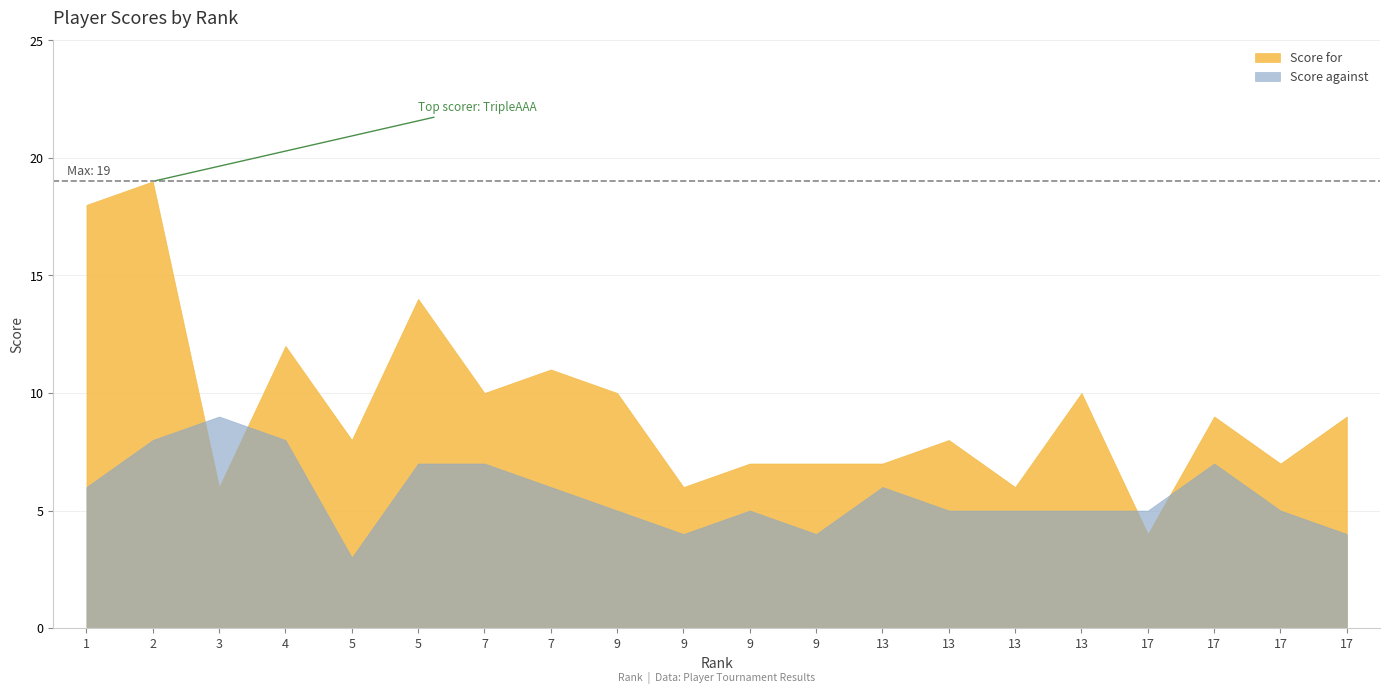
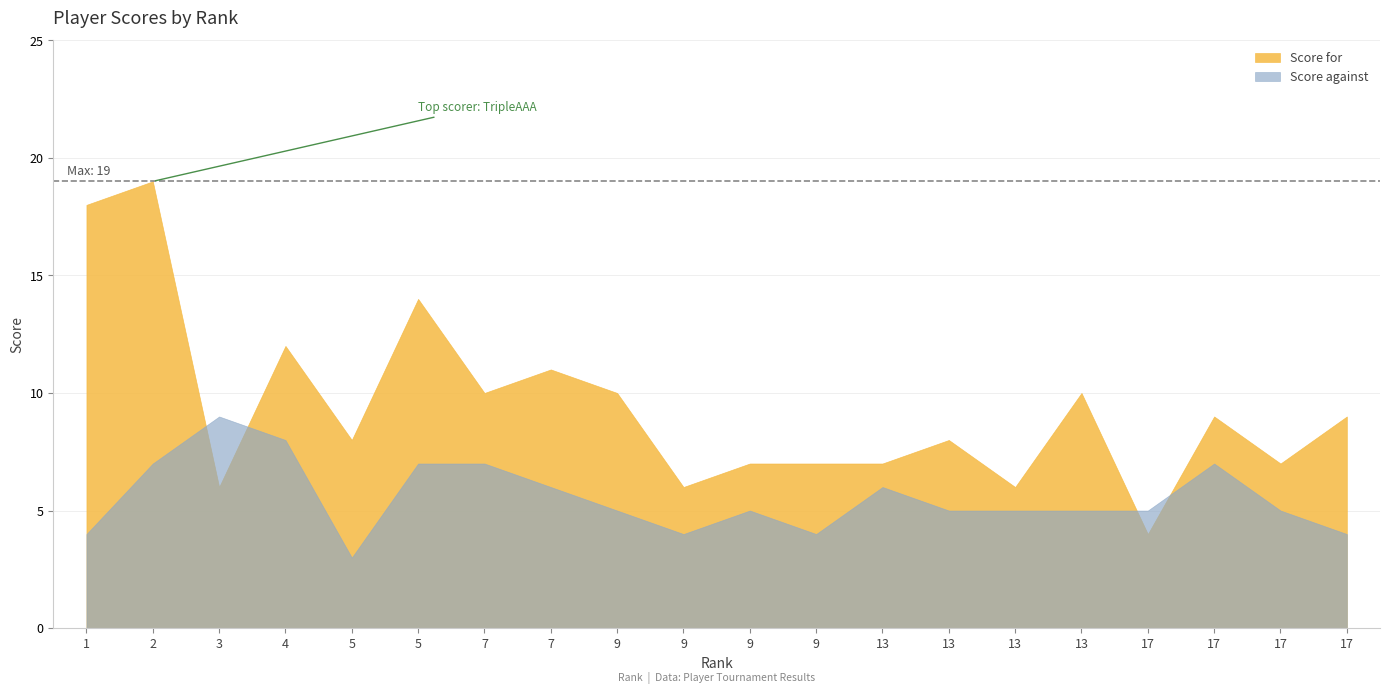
Score against, 1: 6 -> 4
Score against, 2: 8 -> 7
